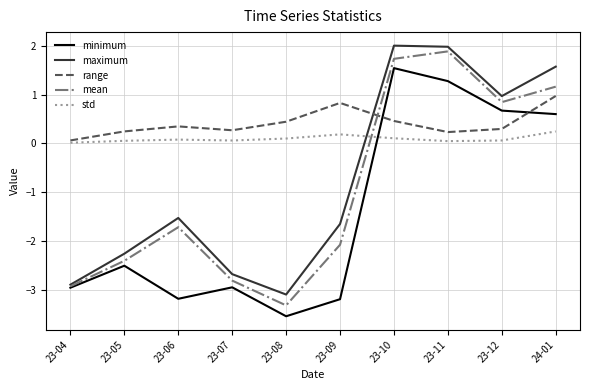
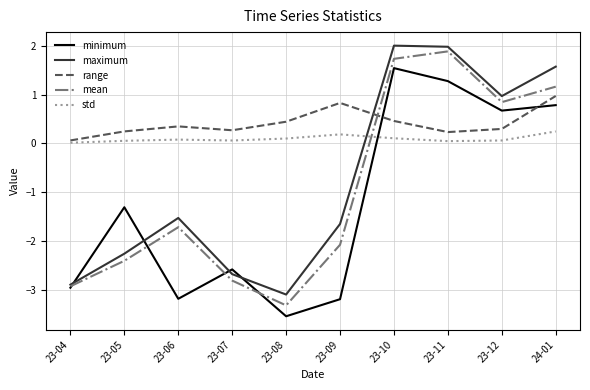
minimum, 23-05: -2.5 -> -1.3
minimum, 23-07: -2.9 -> -2.6
minimum, 24-01: 0.6 -> 0.8
